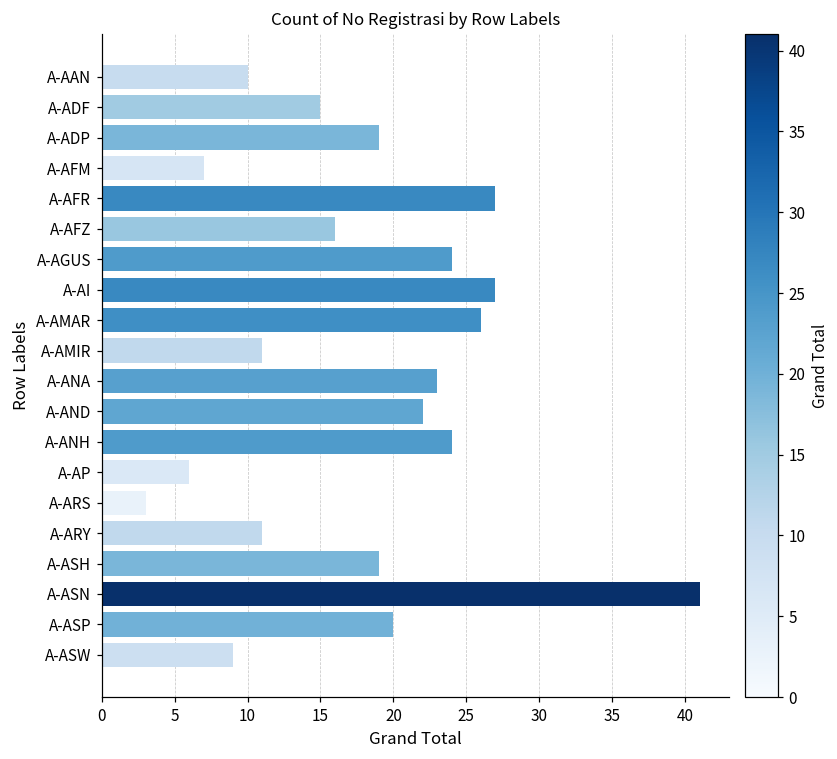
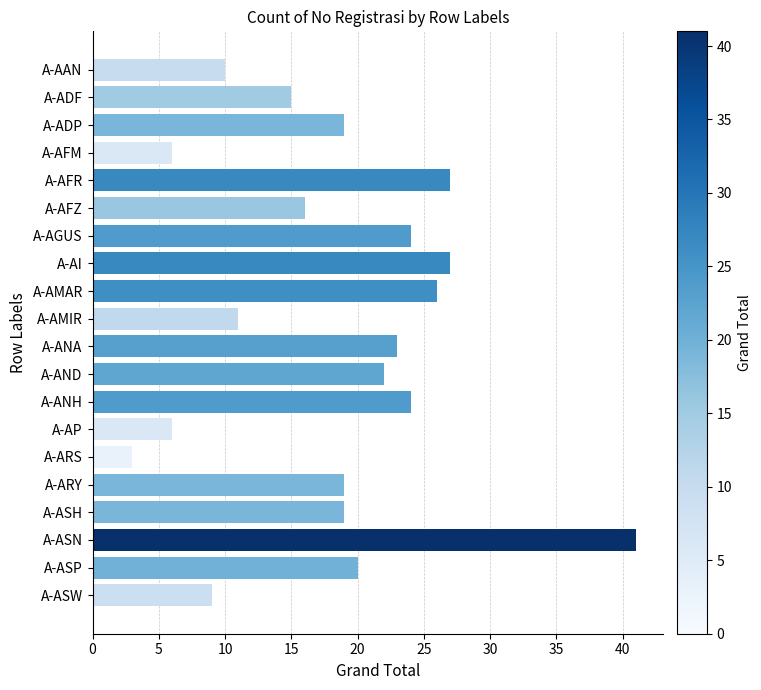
A-AFM: 7 -> 6
A-ARY: 11 -> 19
